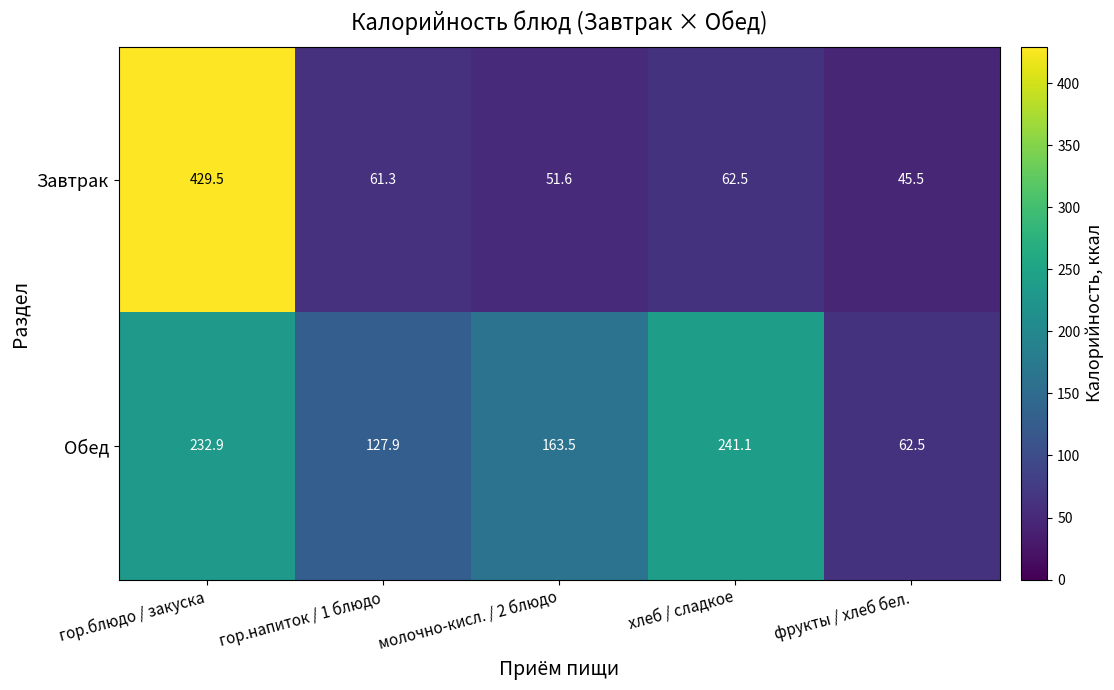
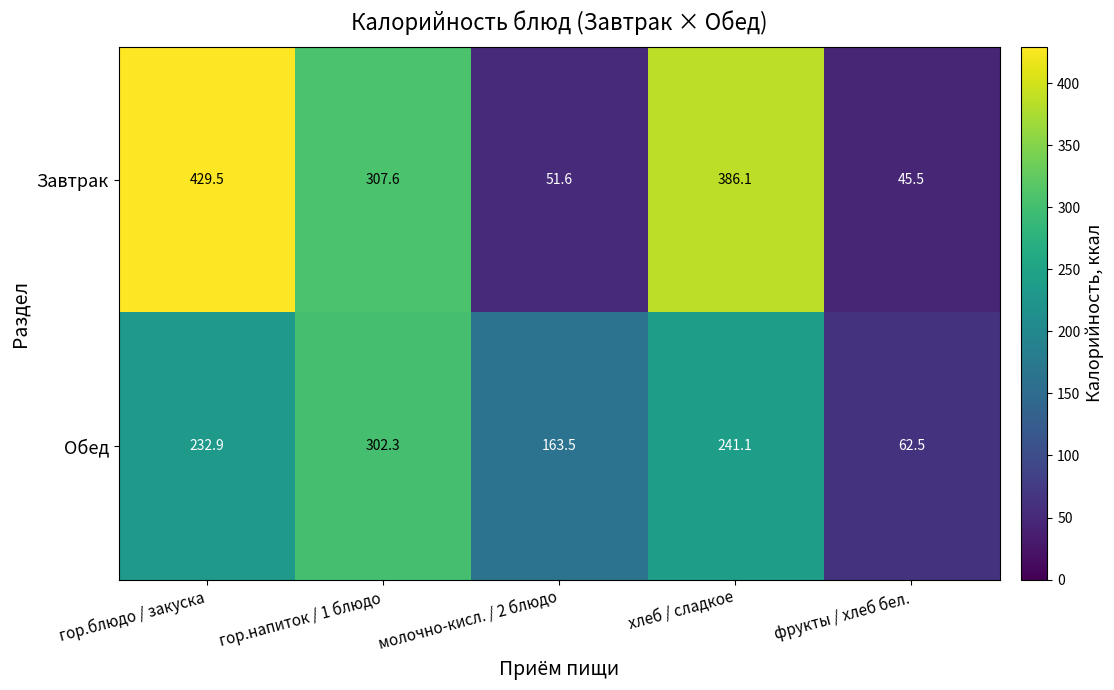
Завтрак, гор.напиток / 1 блюдо: 61.3 -> 307.6
Завтрак, хлеб / сладкое: 62.5 -> 386.1
Обед, гор.напиток / 1 блюдо: 127.9 -> 302.3
